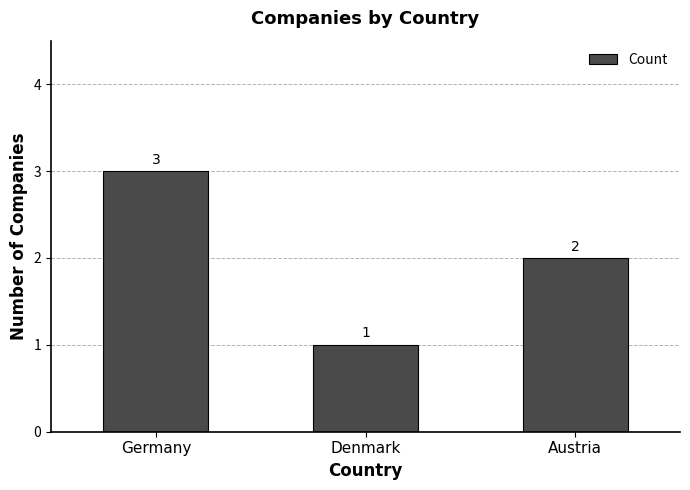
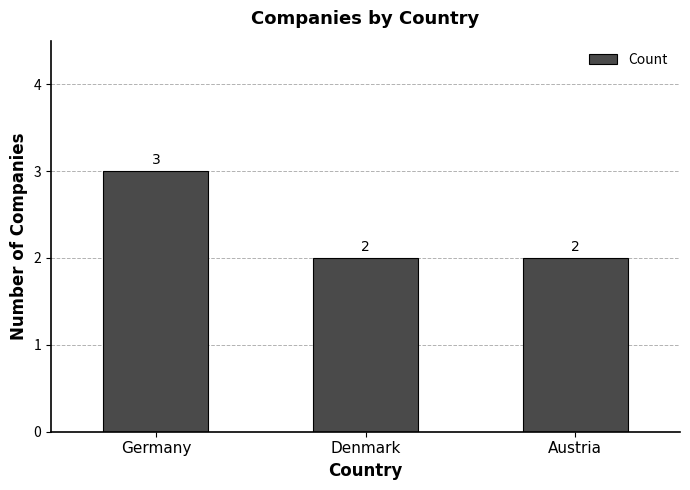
Denmark: 1 -> 2
